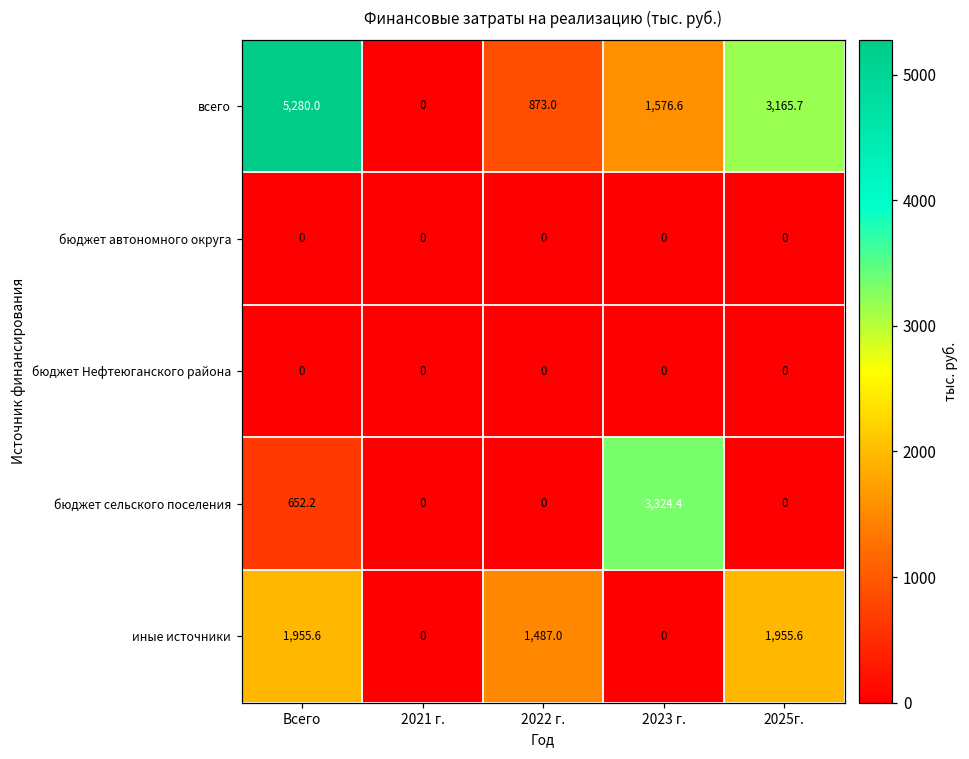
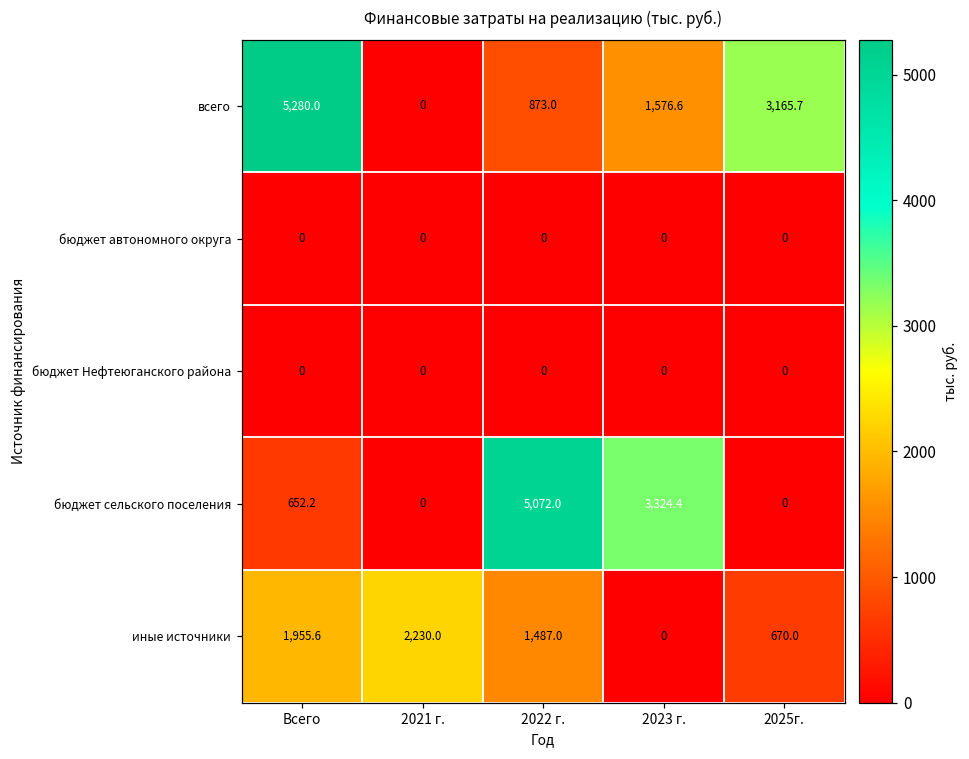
бюджет сельского поселения, 2022 г.: 0 -> 5,072.0
иные источники, 2021 г.: 0 -> 2,230.0
иные источники, 2025г.: 1,955.6 -> 670.0
